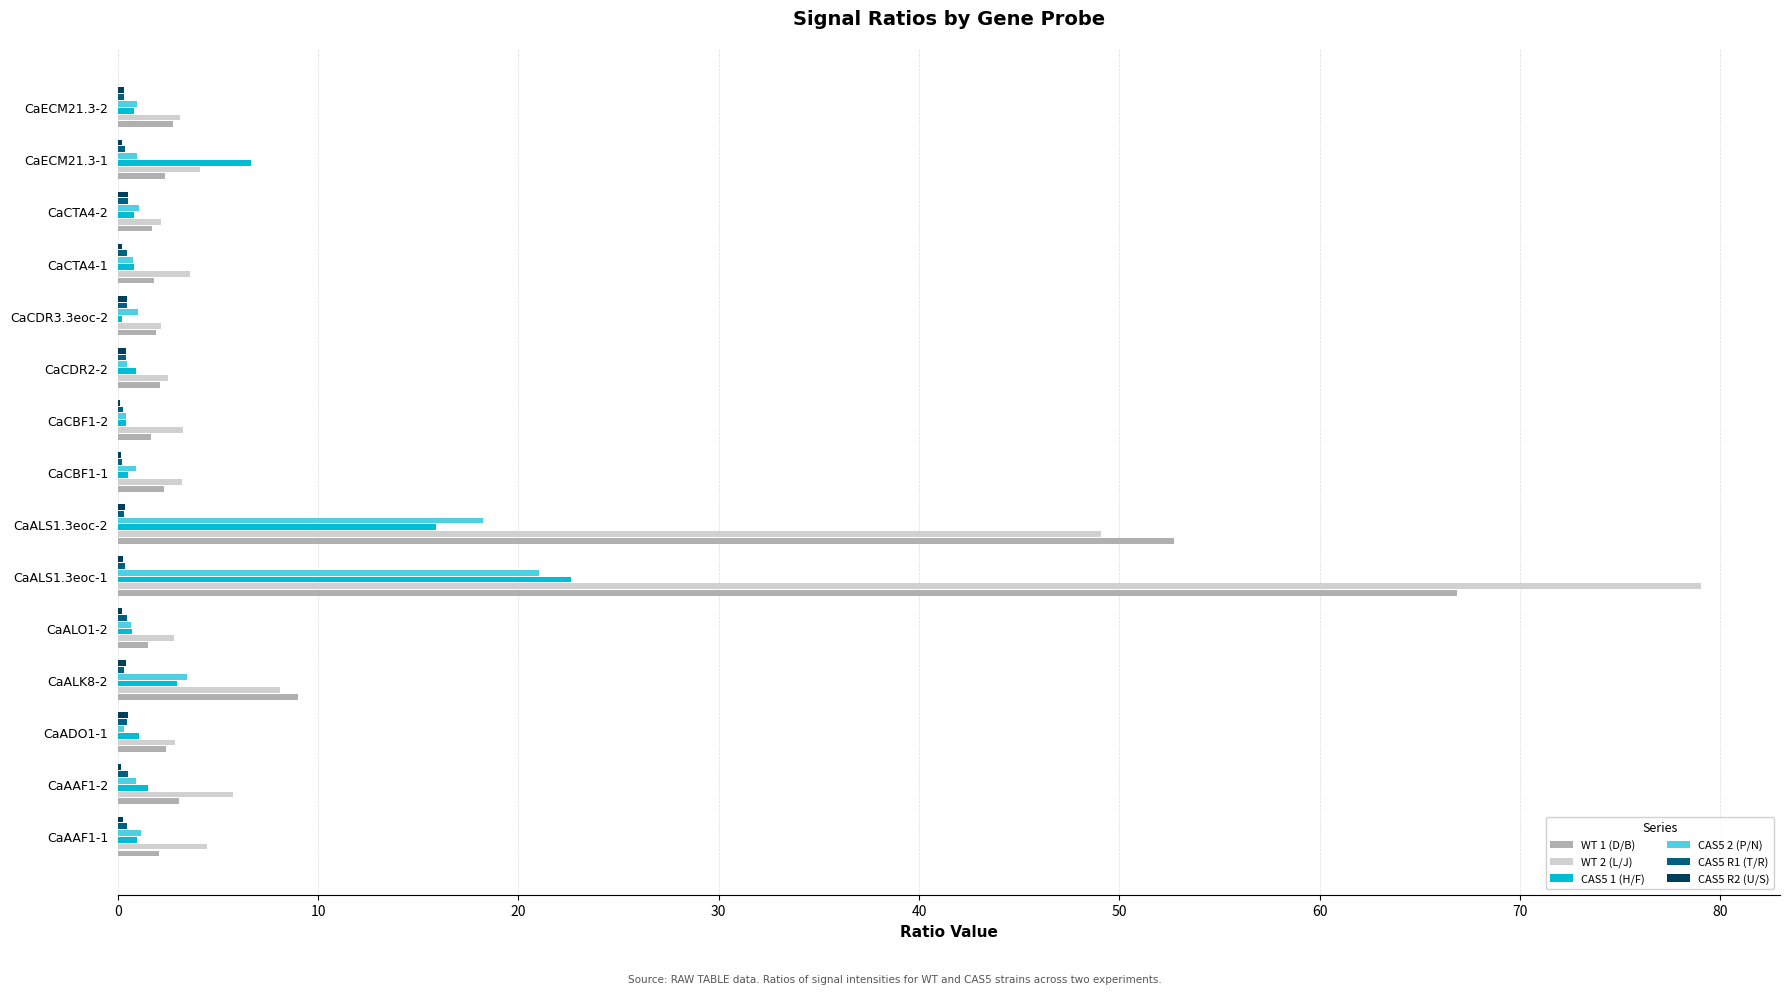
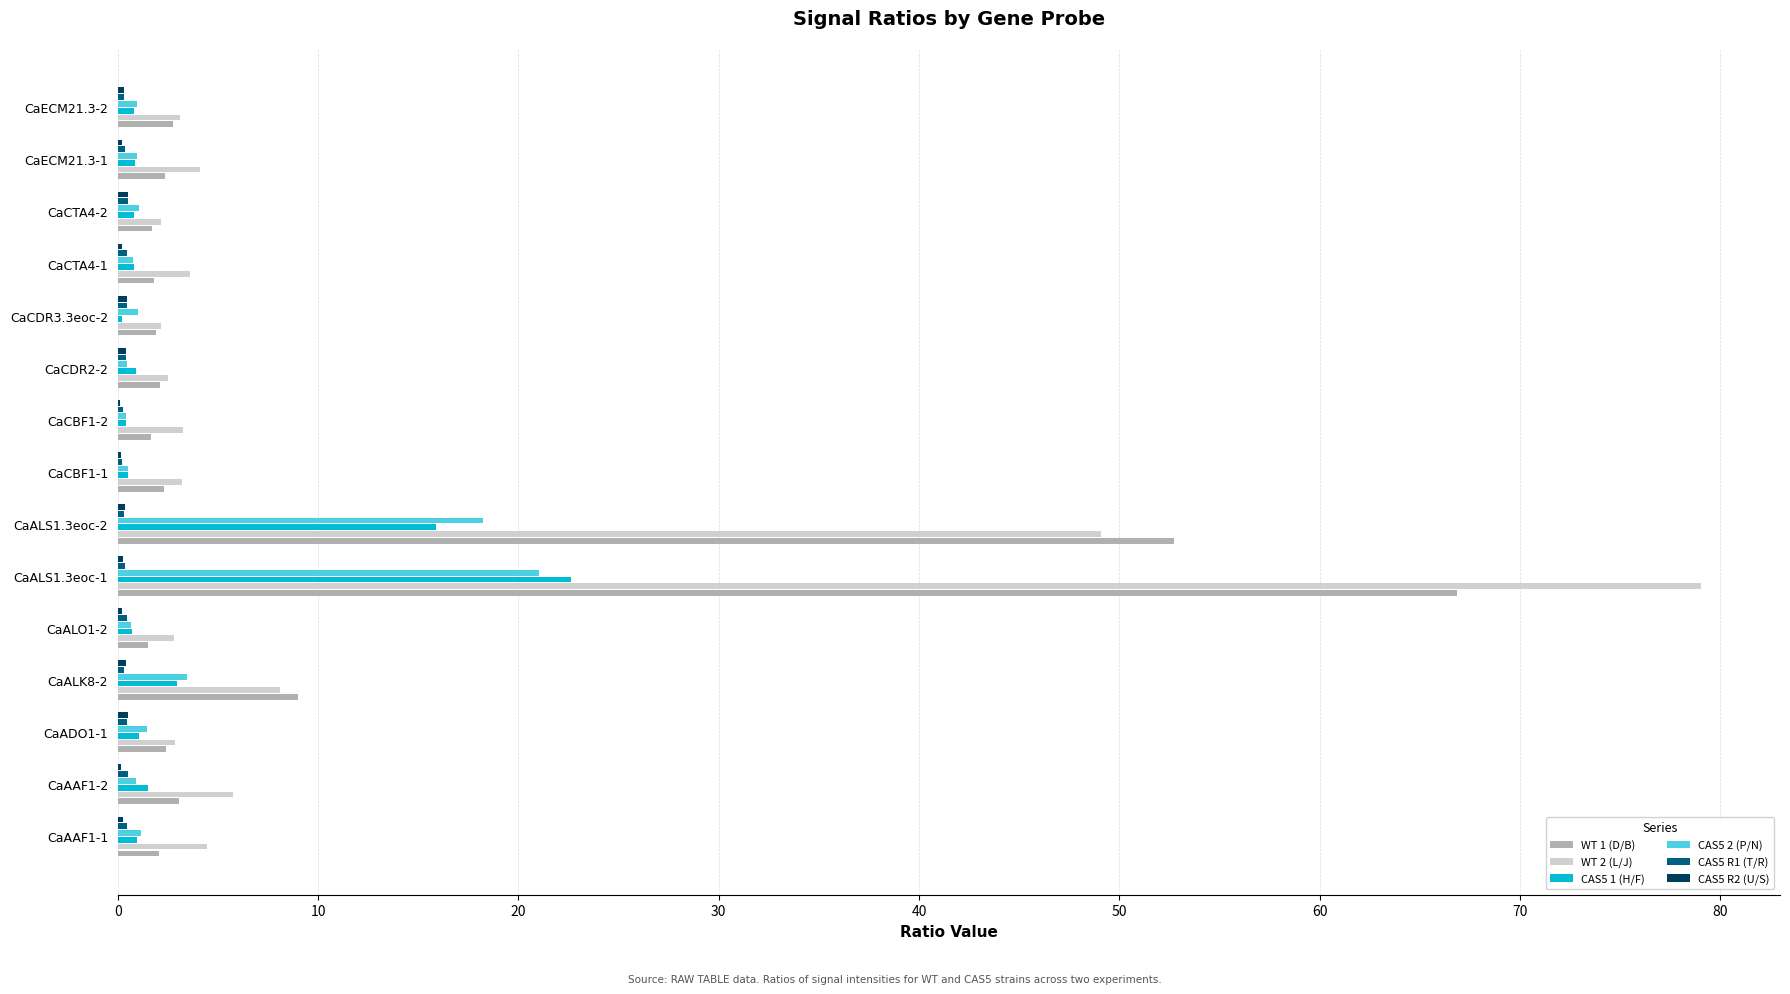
CAS5 1 (H/F), CaECM21.3-1: 6.6 -> 0.9
CAS5 2 (P/N), CaCBF1-1: 0.9 -> 0.5
CAS5 2 (P/N), CaADO1-1: 0.3 -> 1.5
